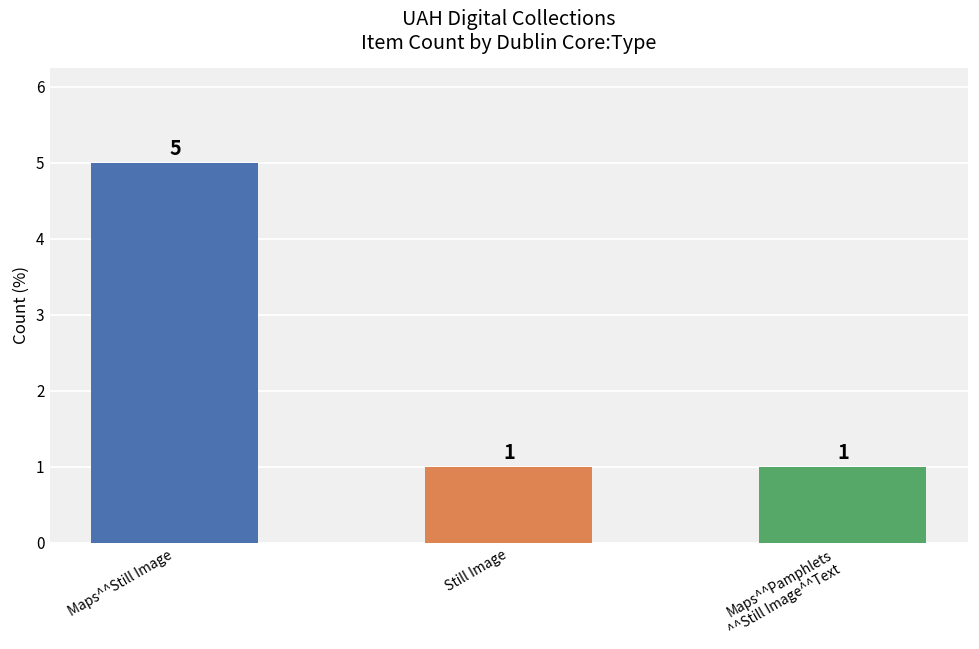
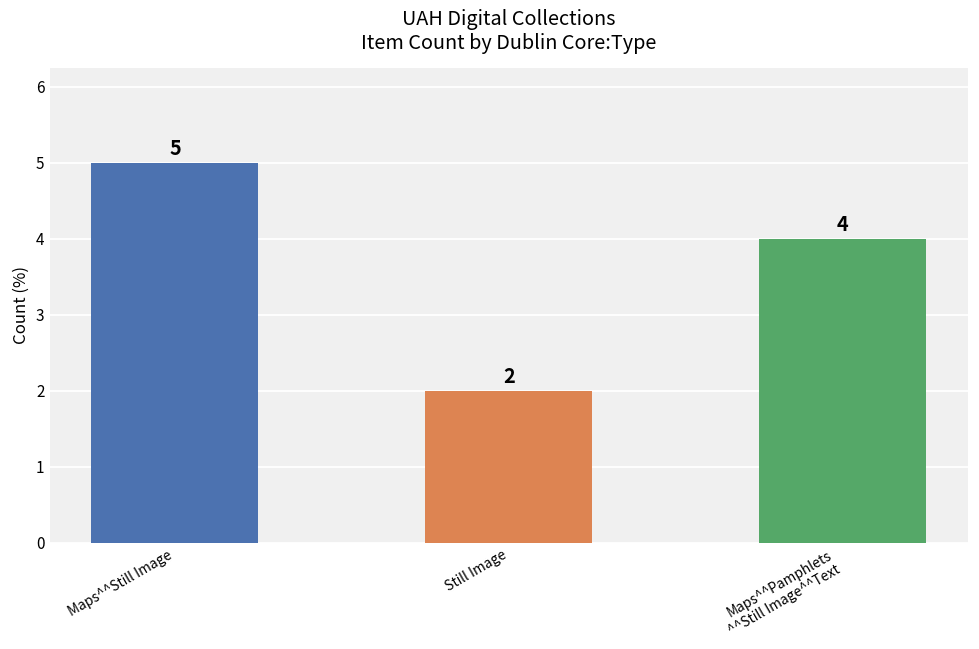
Still Image: 1 -> 2
Maps^^Pamphlets ^^Still Image^^Text: 1 -> 4
